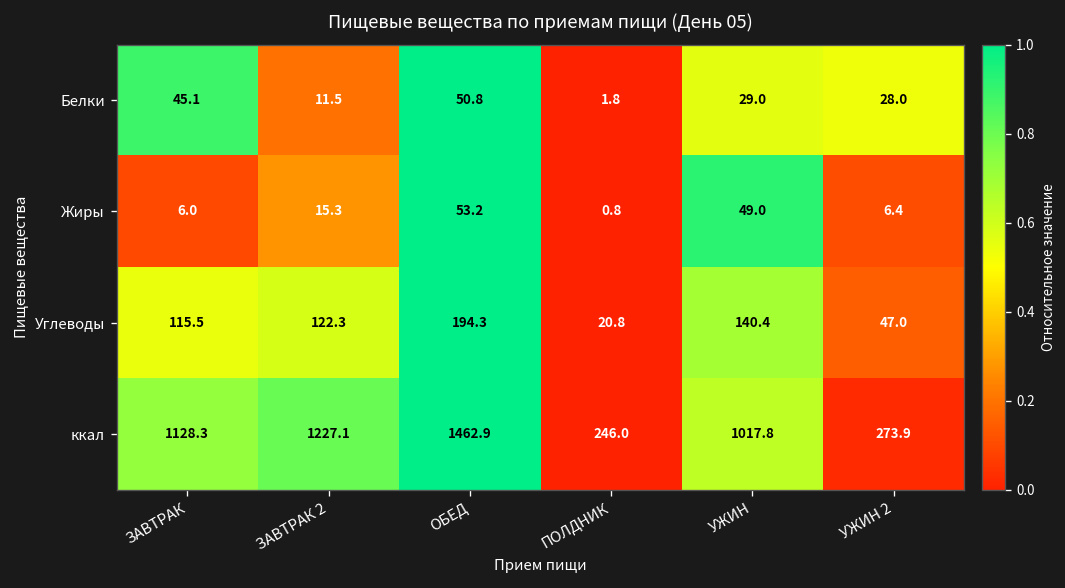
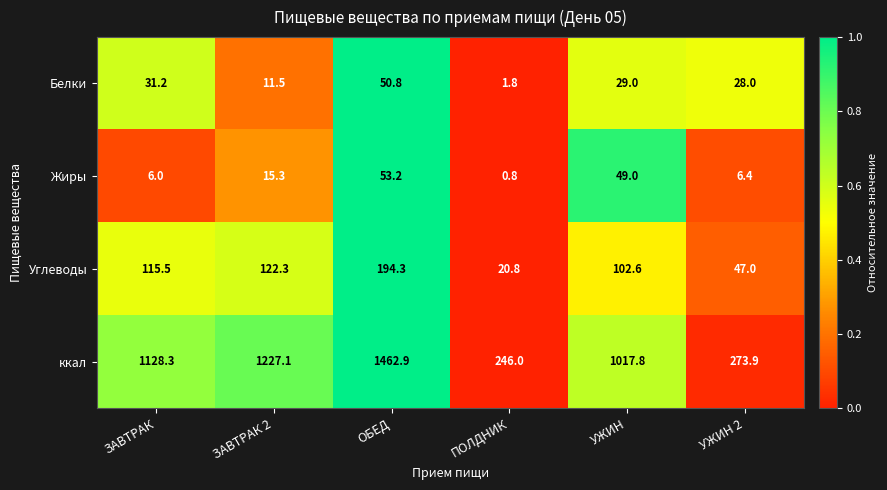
Белки, ЗАВТРАК: 45.1 -> 31.2
Углеводы, УЖИН: 140.4 -> 102.6
